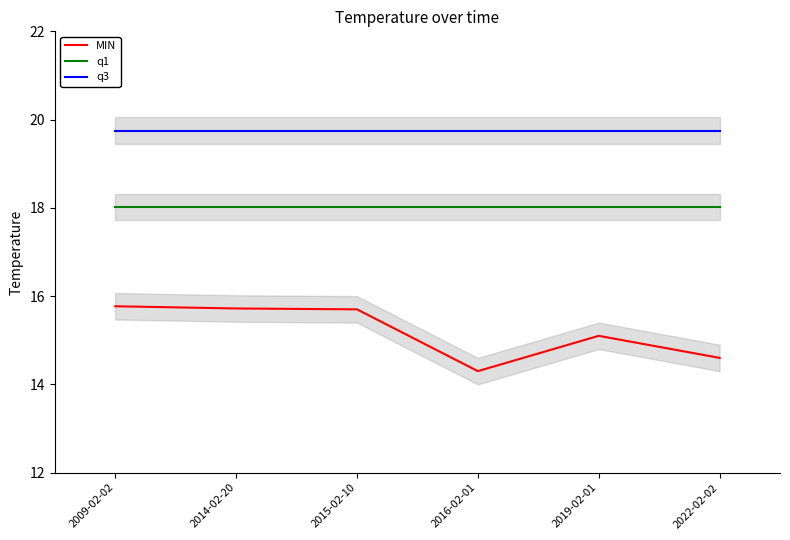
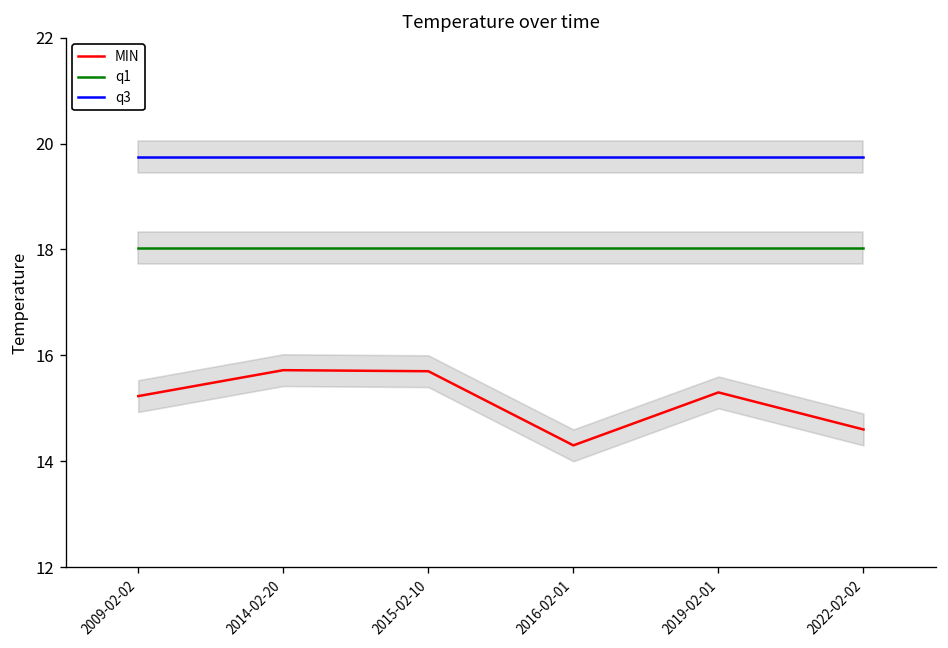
MIN, 2009-02-02: 15.8 -> 15.2
MIN, 2019-02-01: 15.1 -> 15.3
